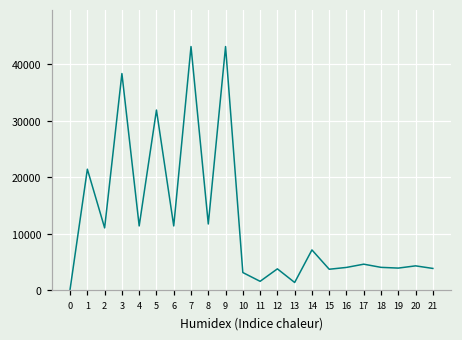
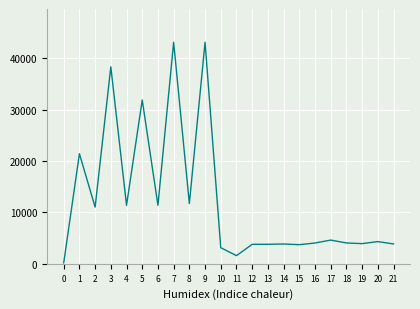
13: 1000 -> 4000
14: 7000 -> 4000
